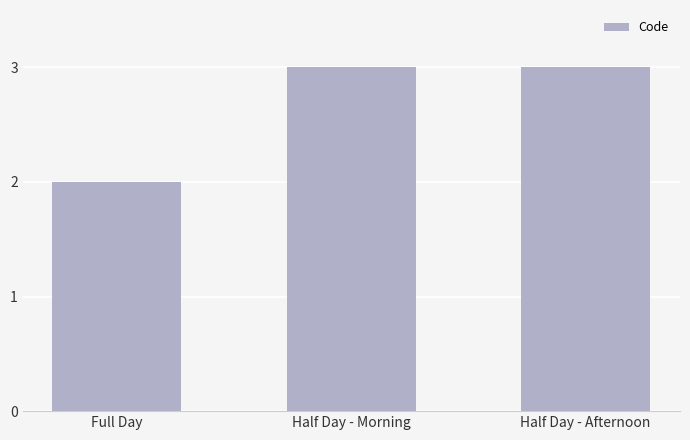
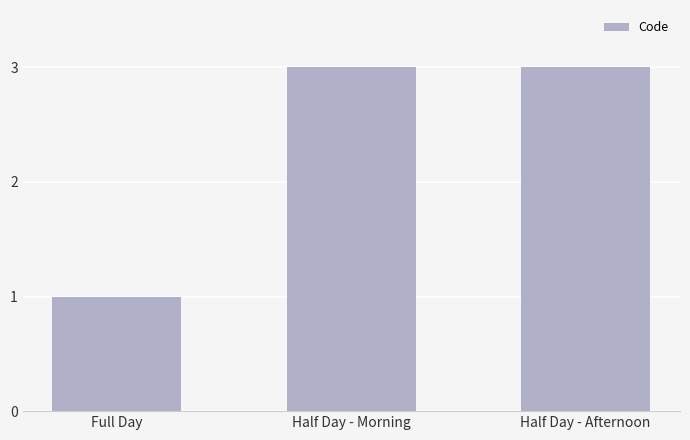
Full Day: 2 -> 1
